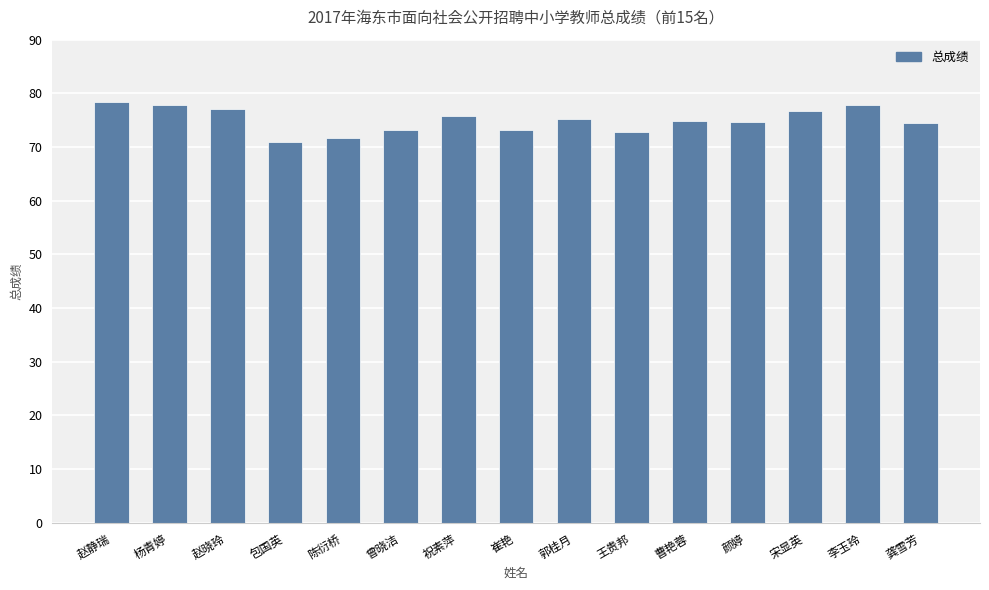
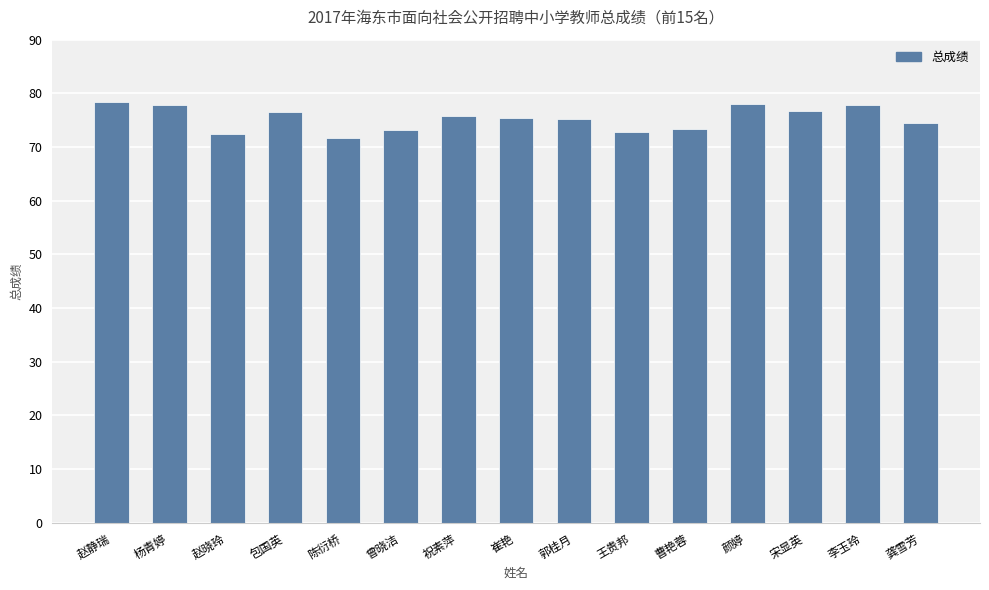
赵晓玲: 77 -> 73
包国英: 71 -> 77
崔艳: 73 -> 76
曹艳蓉: 75 -> 73
颜婷: 75 -> 78
